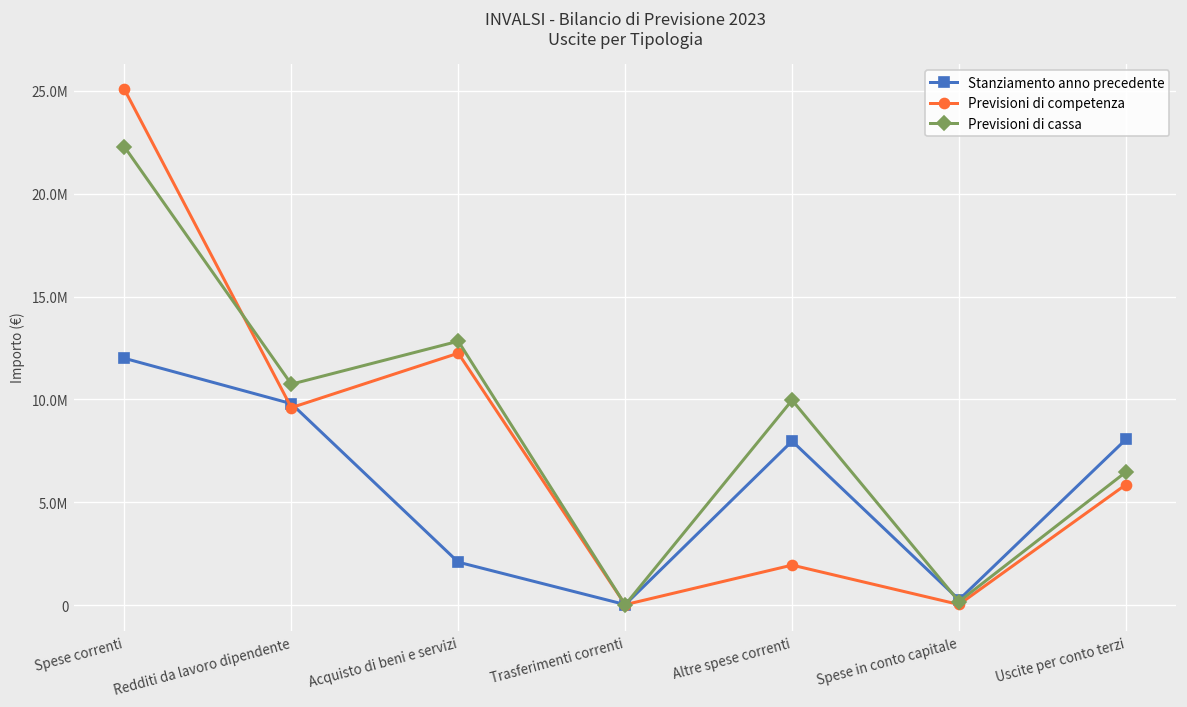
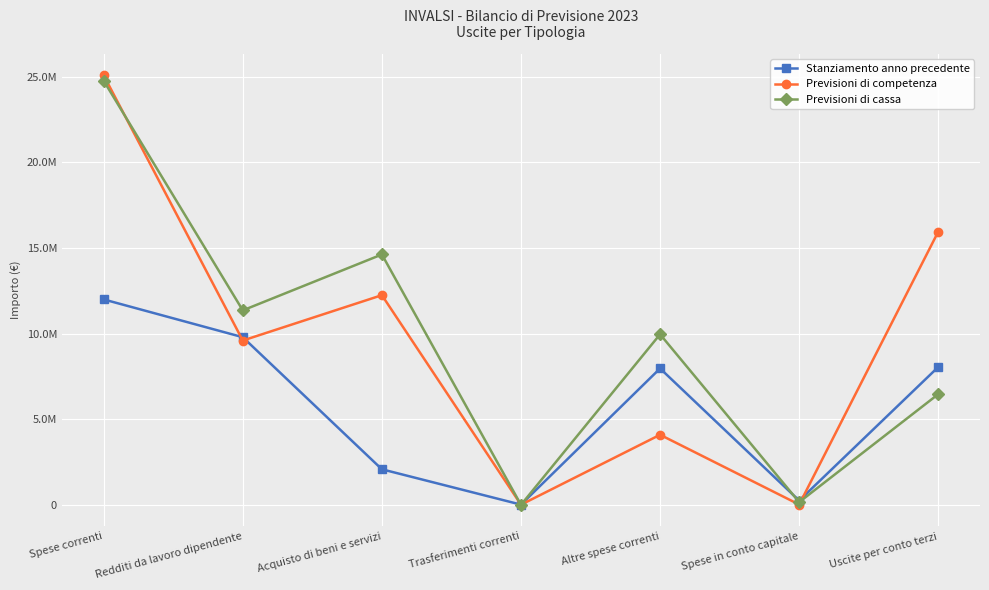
Previsioni di cassa, Spese correnti: 22300000 -> 24800000
Previsioni di cassa, Redditi da lavoro dipendente: 10700000 -> 11400000
Previsioni di cassa, Acquisto di beni e servizi: 12800000 -> 14600000
Previsioni di competenza, Altre spese correnti: 1900000 -> 4100000
Previsioni di competenza, Uscite per conto terzi: 5900000 -> 16000000
